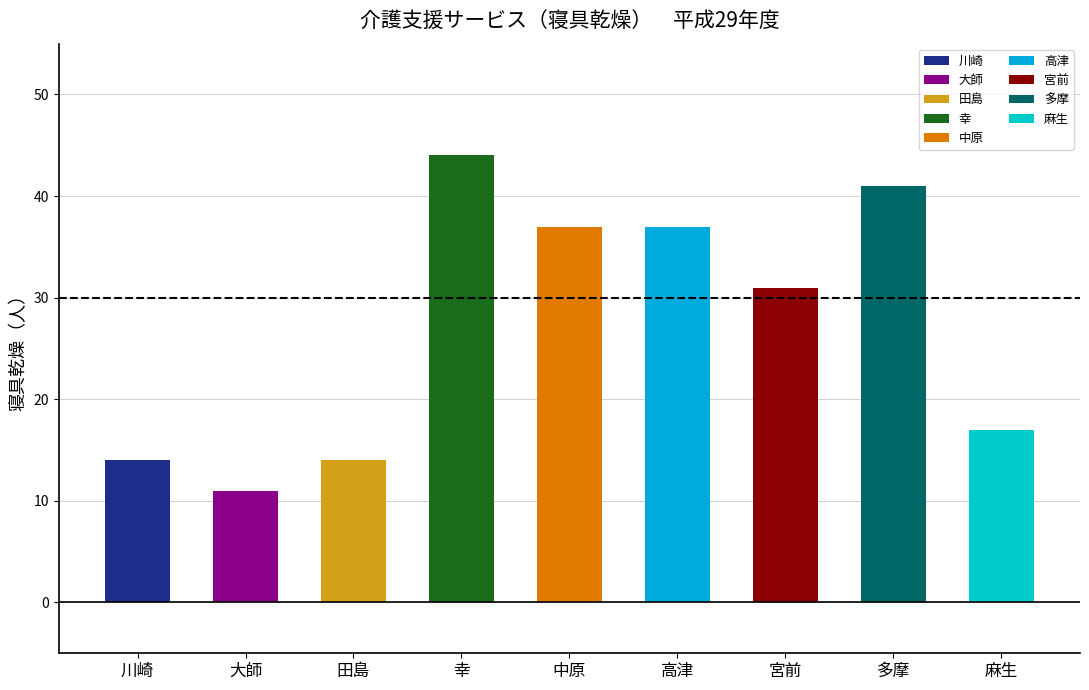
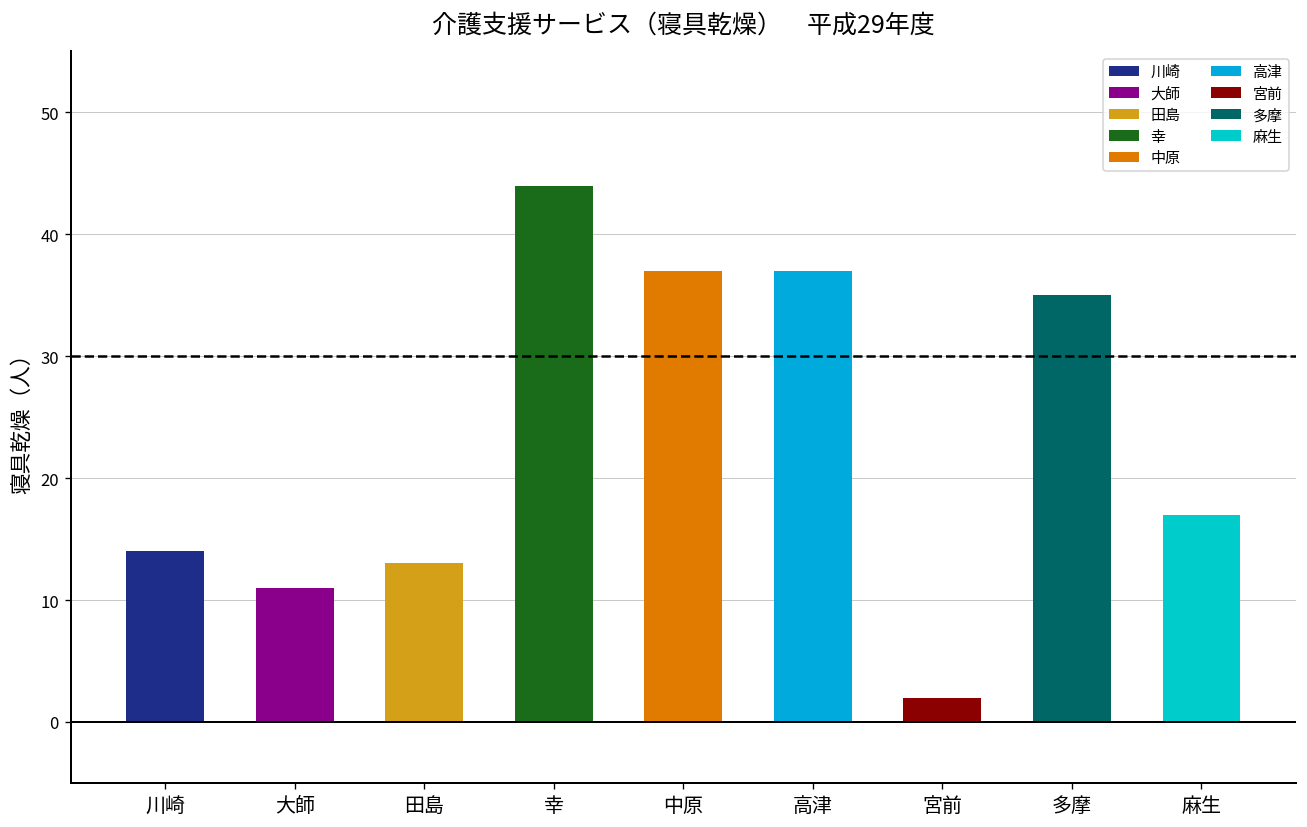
田島: 14 -> 13
宮前: 31 -> 2
多摩: 41 -> 35
